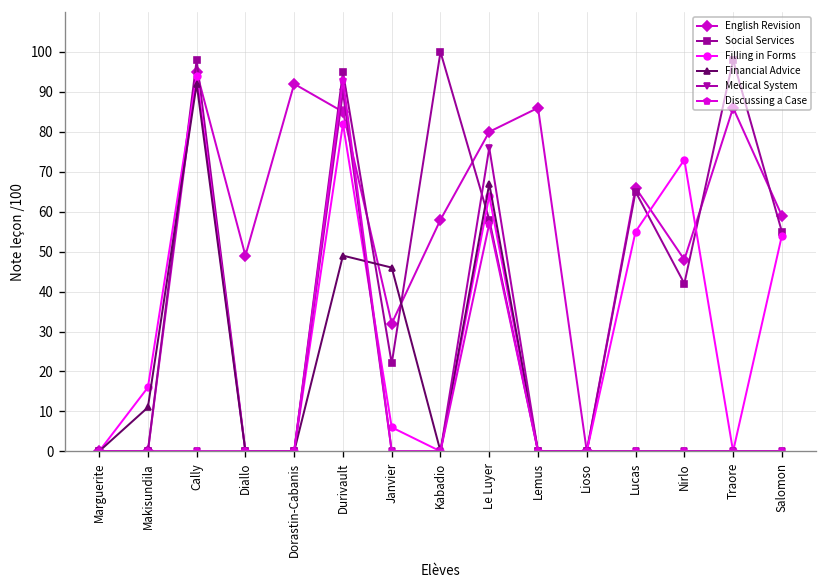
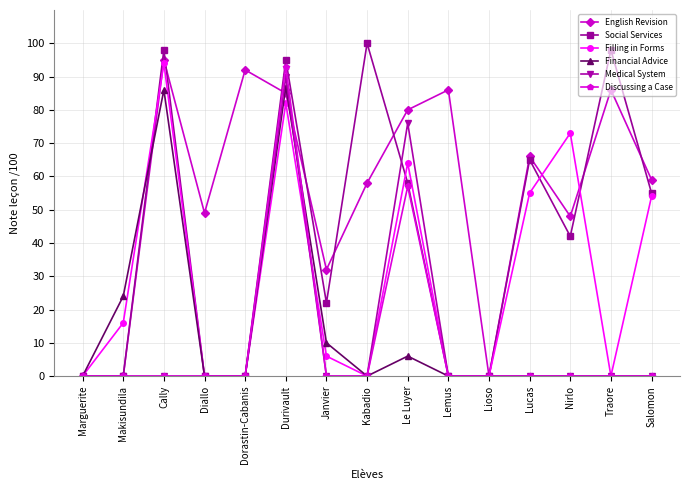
Financial Advice, Makisundila: 11 -> 24
Financial Advice, Cally: 92 -> 86
Financial Advice, Durivault: 49 -> 87
Financial Advice, Janvier: 46 -> 10
Financial Advice, Le Luyer: 67 -> 6
